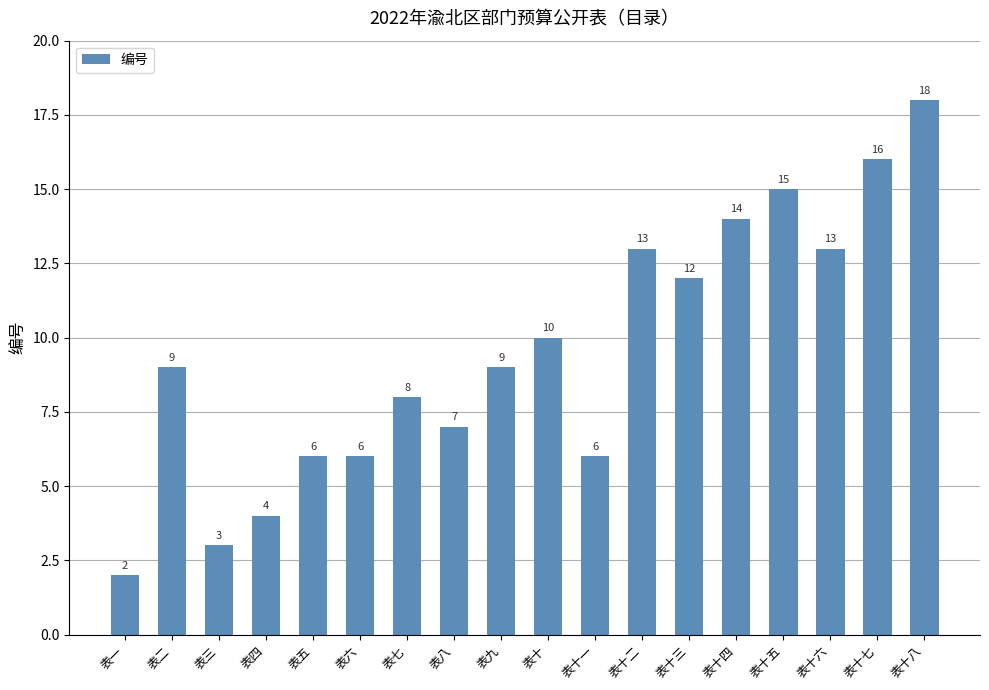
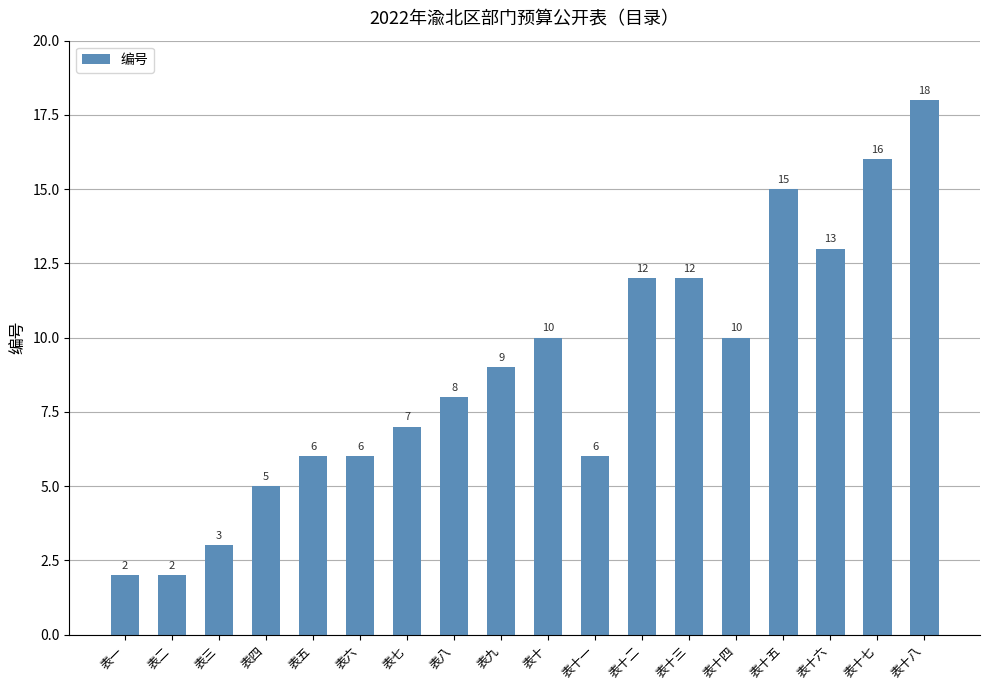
表二: 9 -> 2
表四: 4 -> 5
表七: 8 -> 7
表八: 7 -> 8
表十二: 13 -> 12
表十四: 14 -> 10
